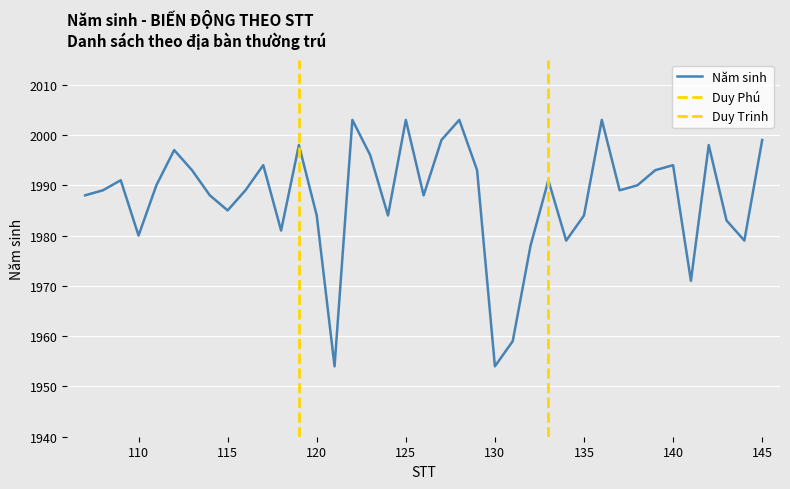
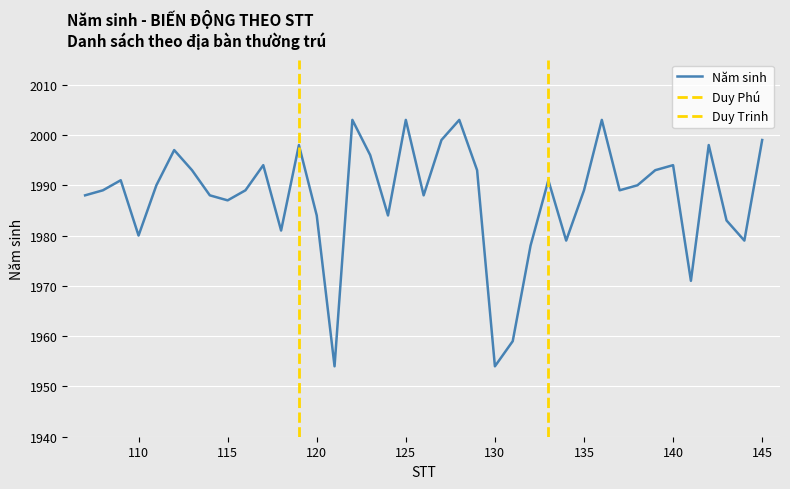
115: 1985 -> 1987
135: 1984 -> 1989
